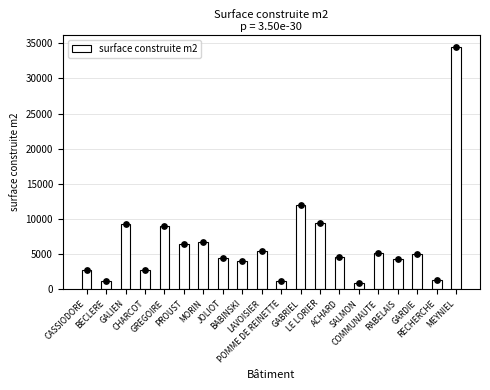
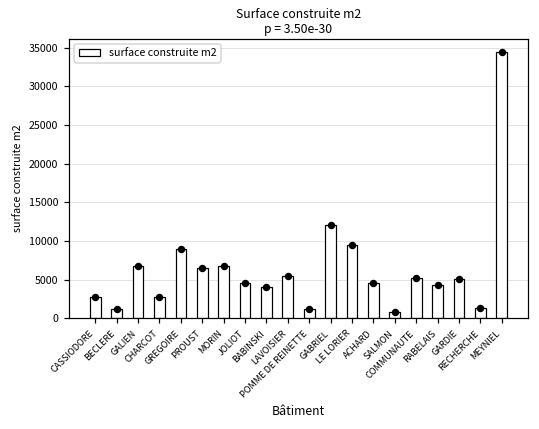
surface construite m2, GALIEN: 9000 -> 7000
